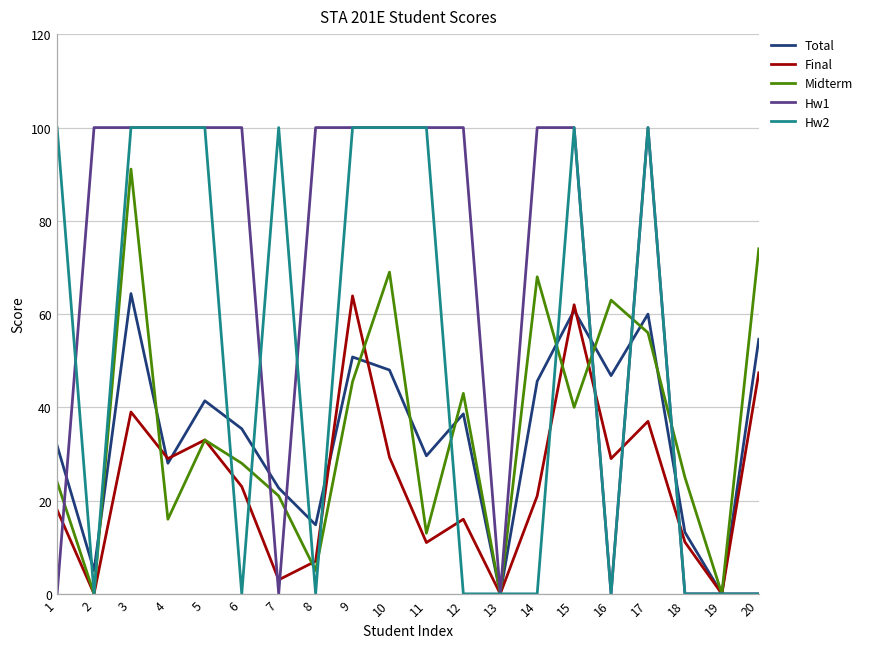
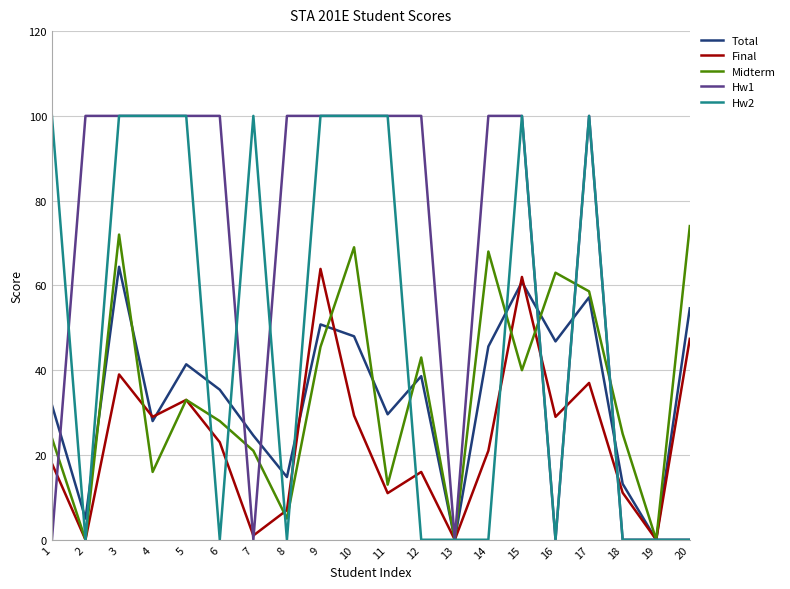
Midterm, 3: 91 -> 72
Total, 7: 23 -> 25
Final, 7: 3 -> 1
Total, 17: 60 -> 57
Midterm, 17: 56 -> 59
